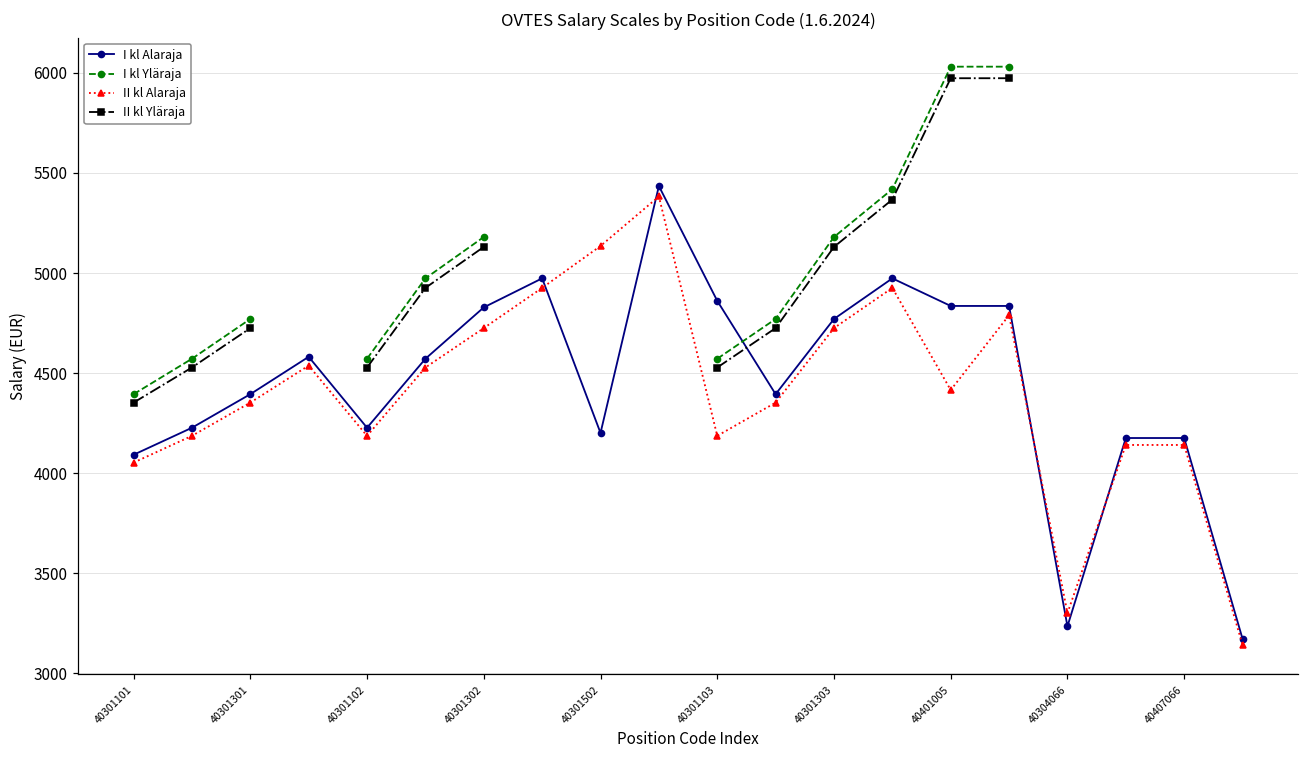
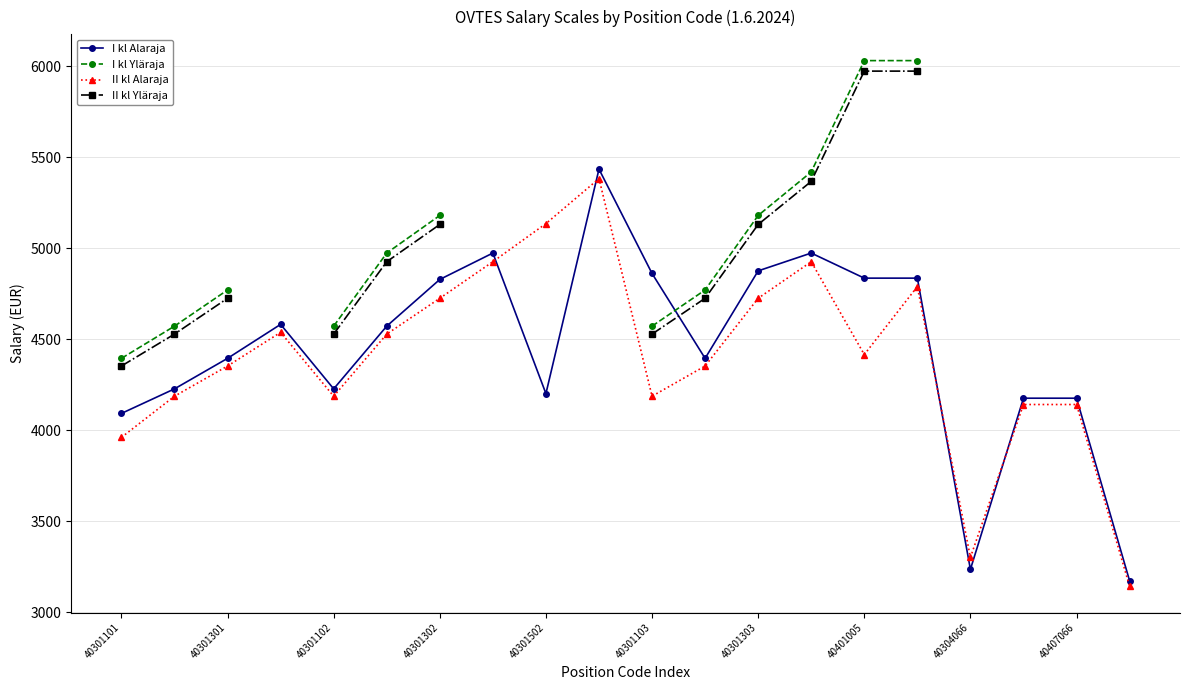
II kl Alaraja, 40301101: 4050 -> 3960
I kl Alaraja, 40301303: 4770 -> 4880
